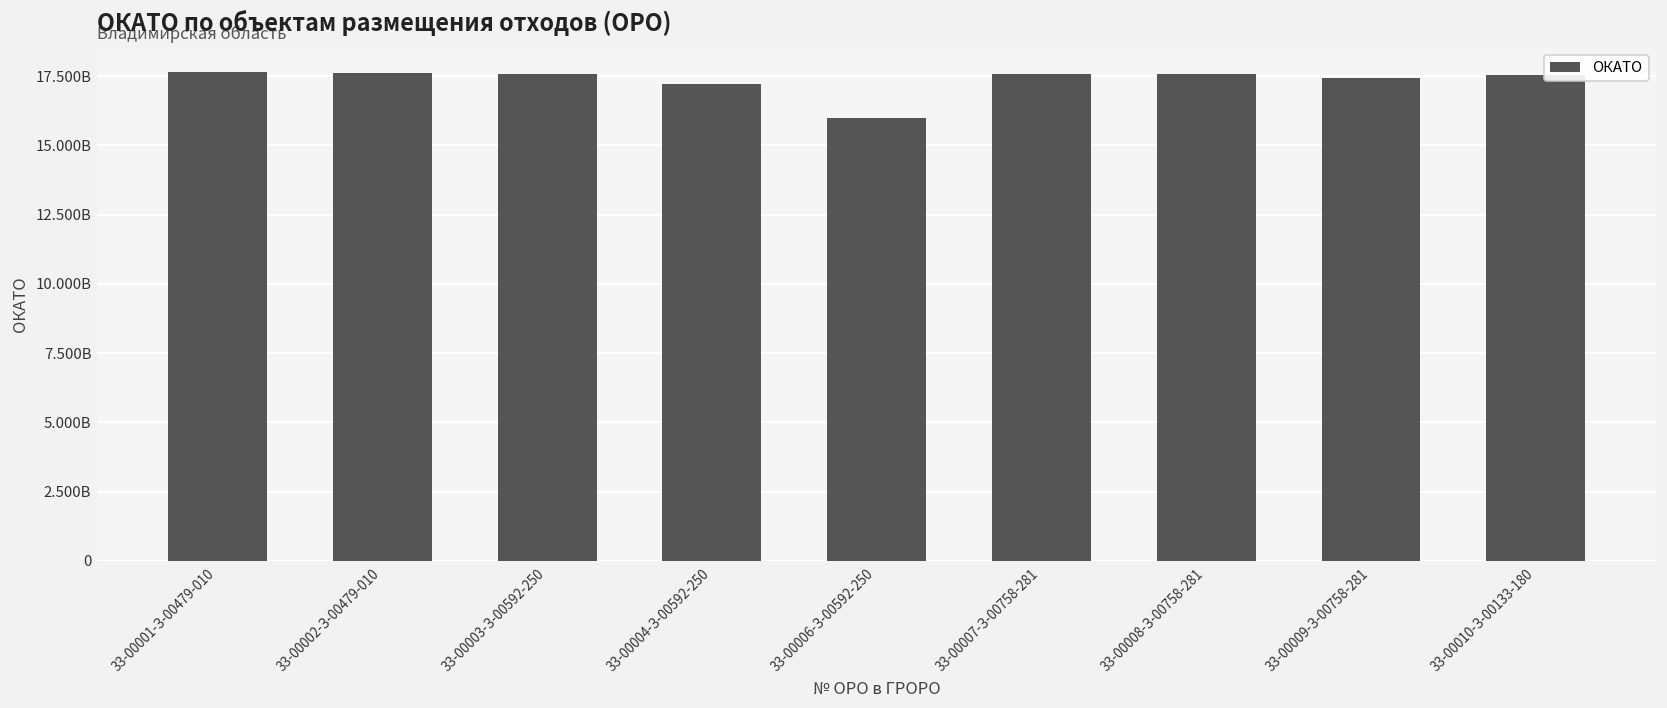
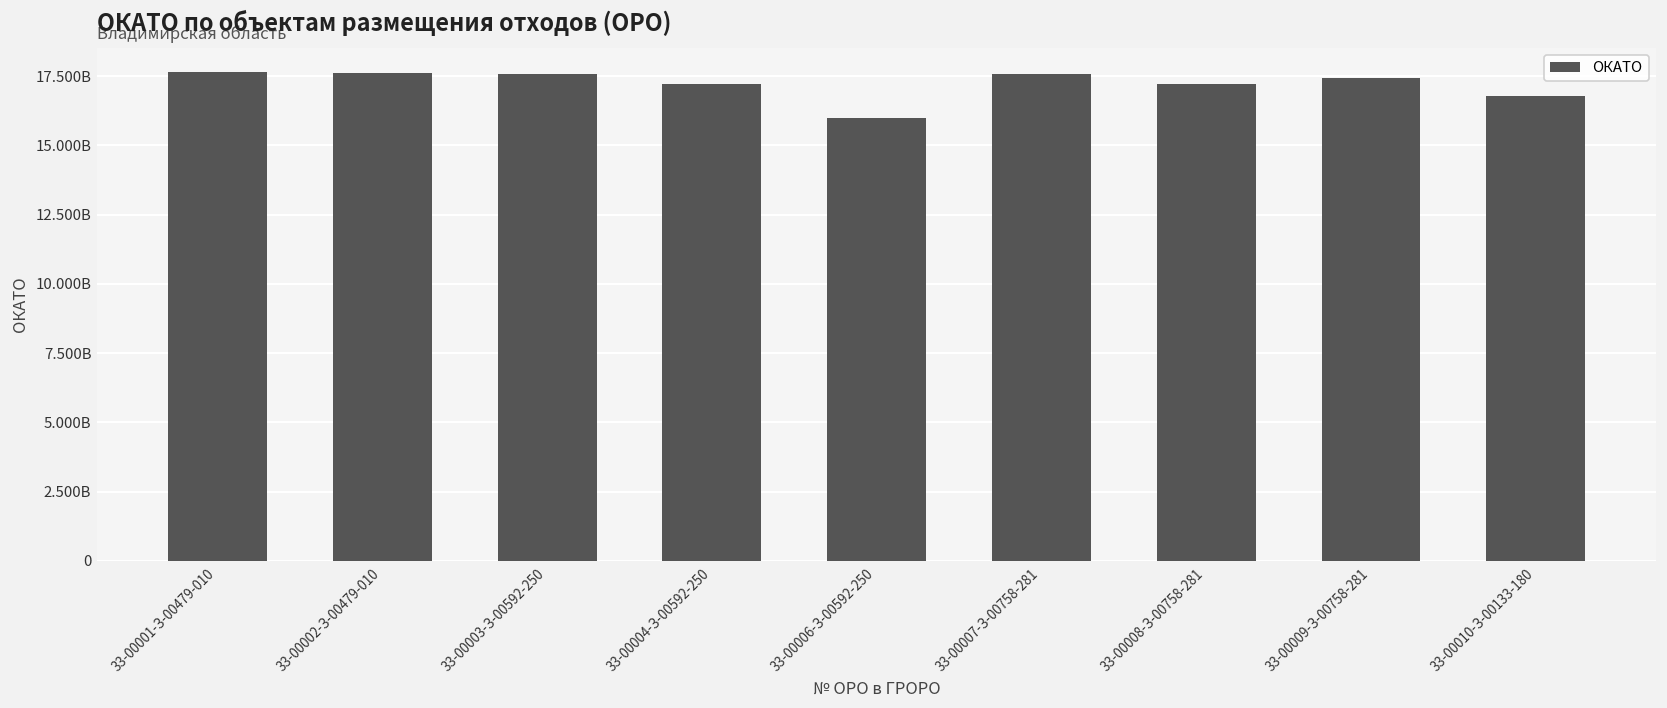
33-00008-З-00758-281: 17600000000 -> 17200000000
33-00010-З-00133-180: 17500000000 -> 16800000000
